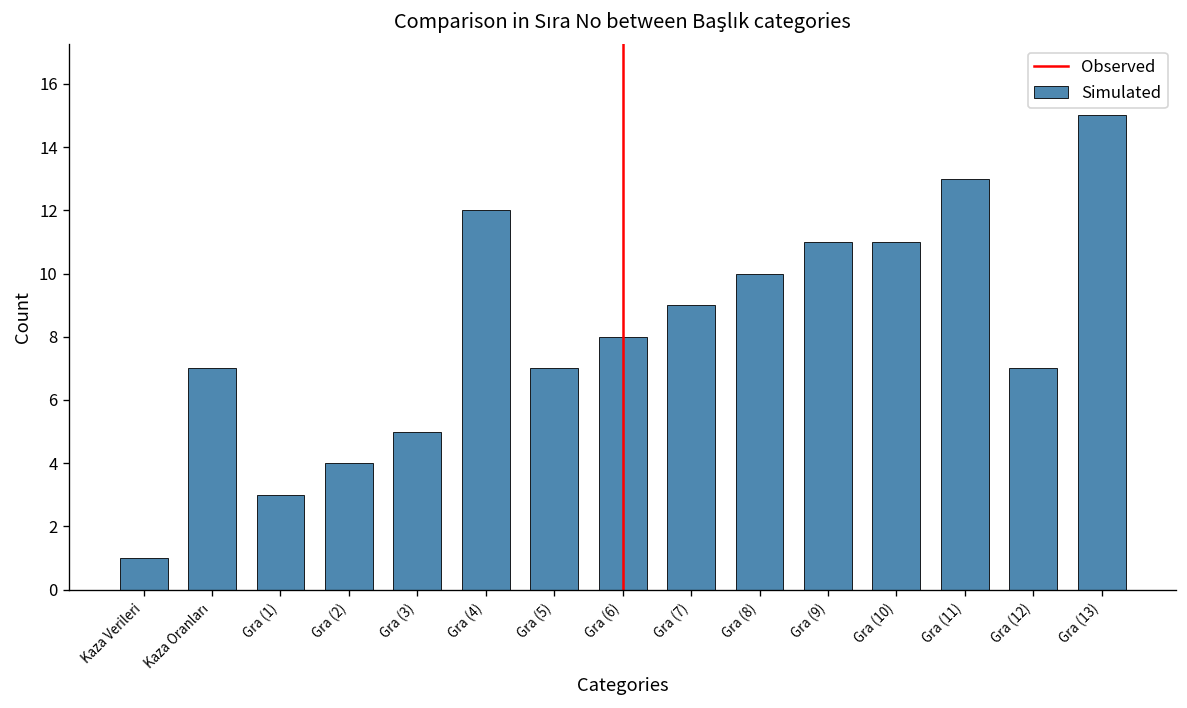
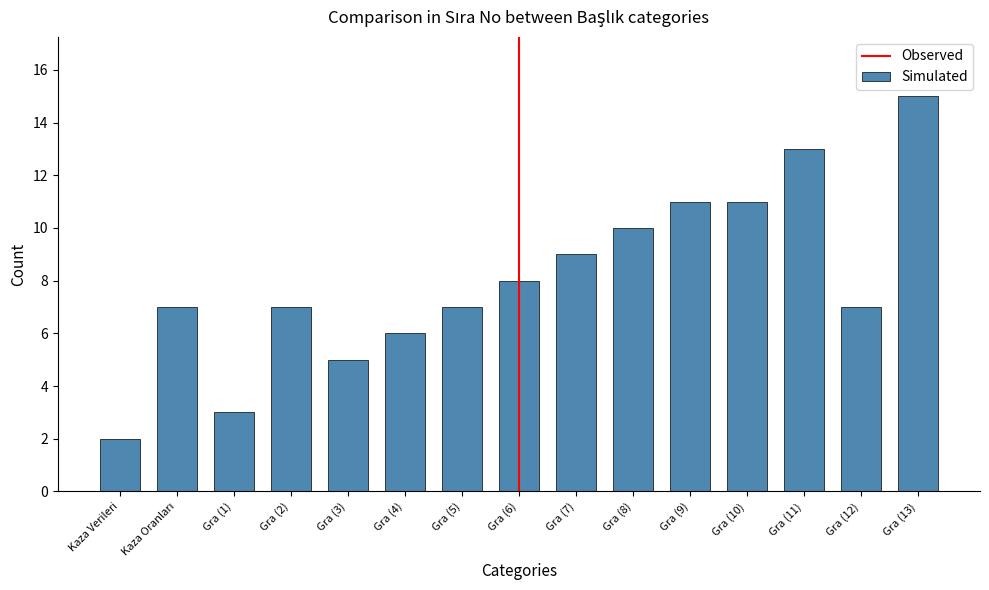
Kaza Verileri: 1 -> 2
Gra (2): 4 -> 7
Gra (4): 12 -> 6
